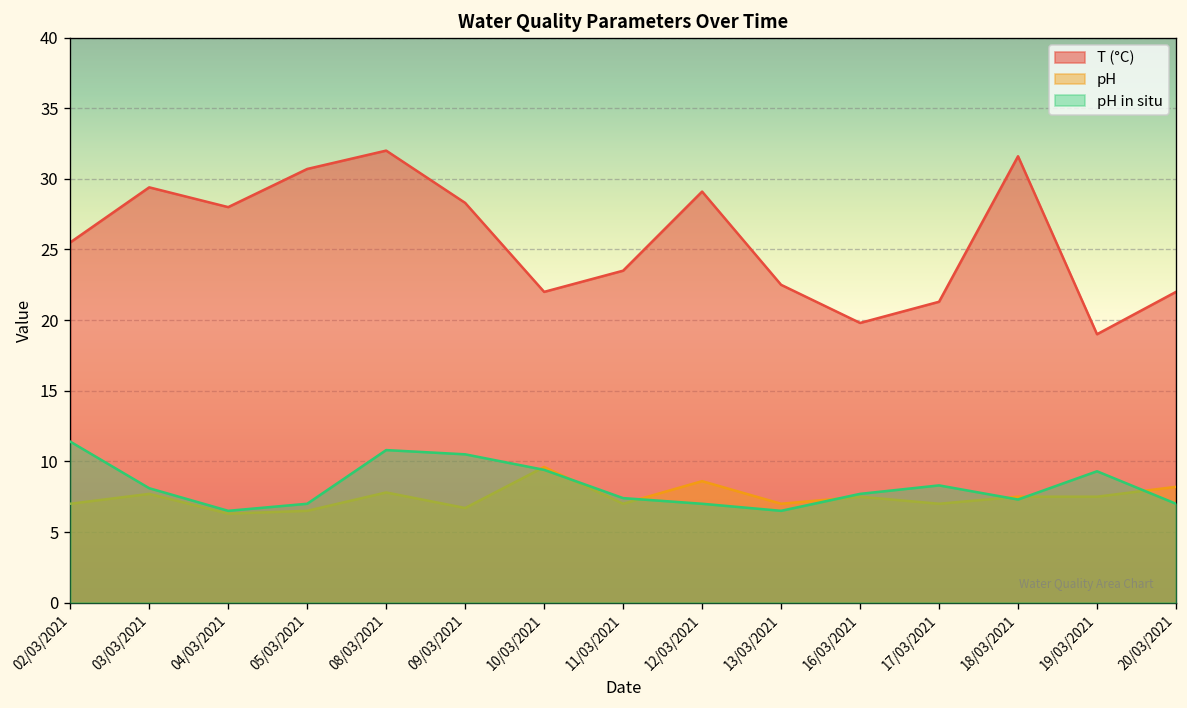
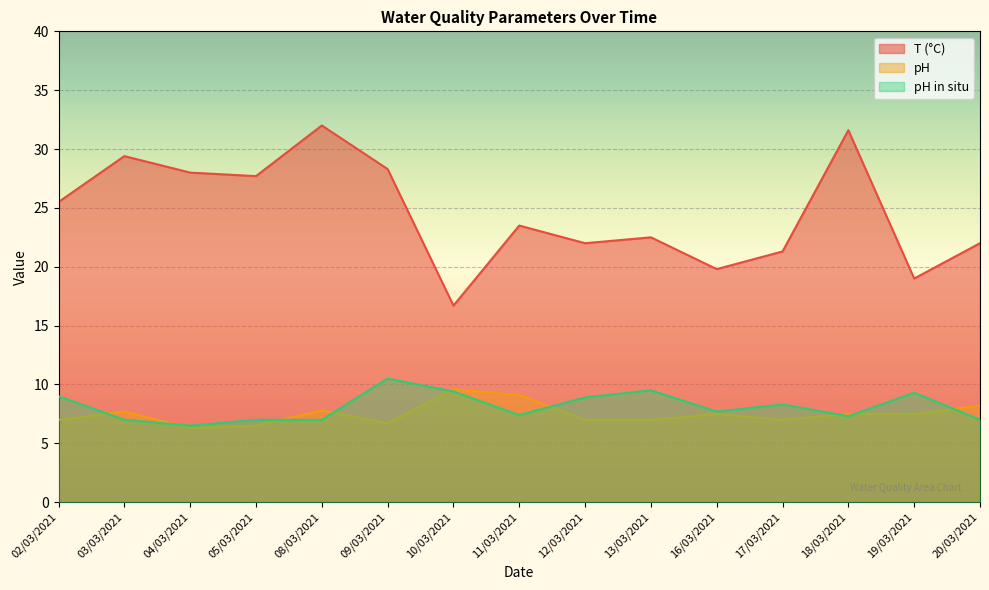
pH in situ, 02/03/2021: 11.4 -> 9.0
pH in situ, 03/03/2021: 8.1 -> 7.0
T (°C), 05/03/2021: 30.7 -> 27.7
pH in situ, 08/03/2021: 10.8 -> 7.0
T (°C), 10/03/2021: 22.0 -> 16.7
pH, 11/03/2021: 7.0 -> 9.1
T (°C), 12/03/2021: 29.1 -> 22.0
pH, 12/03/2021: 8.6 -> 7.0
pH in situ, 12/03/2021: 7.0 -> 8.9
pH in situ, 13/03/2021: 6.5 -> 9.5
